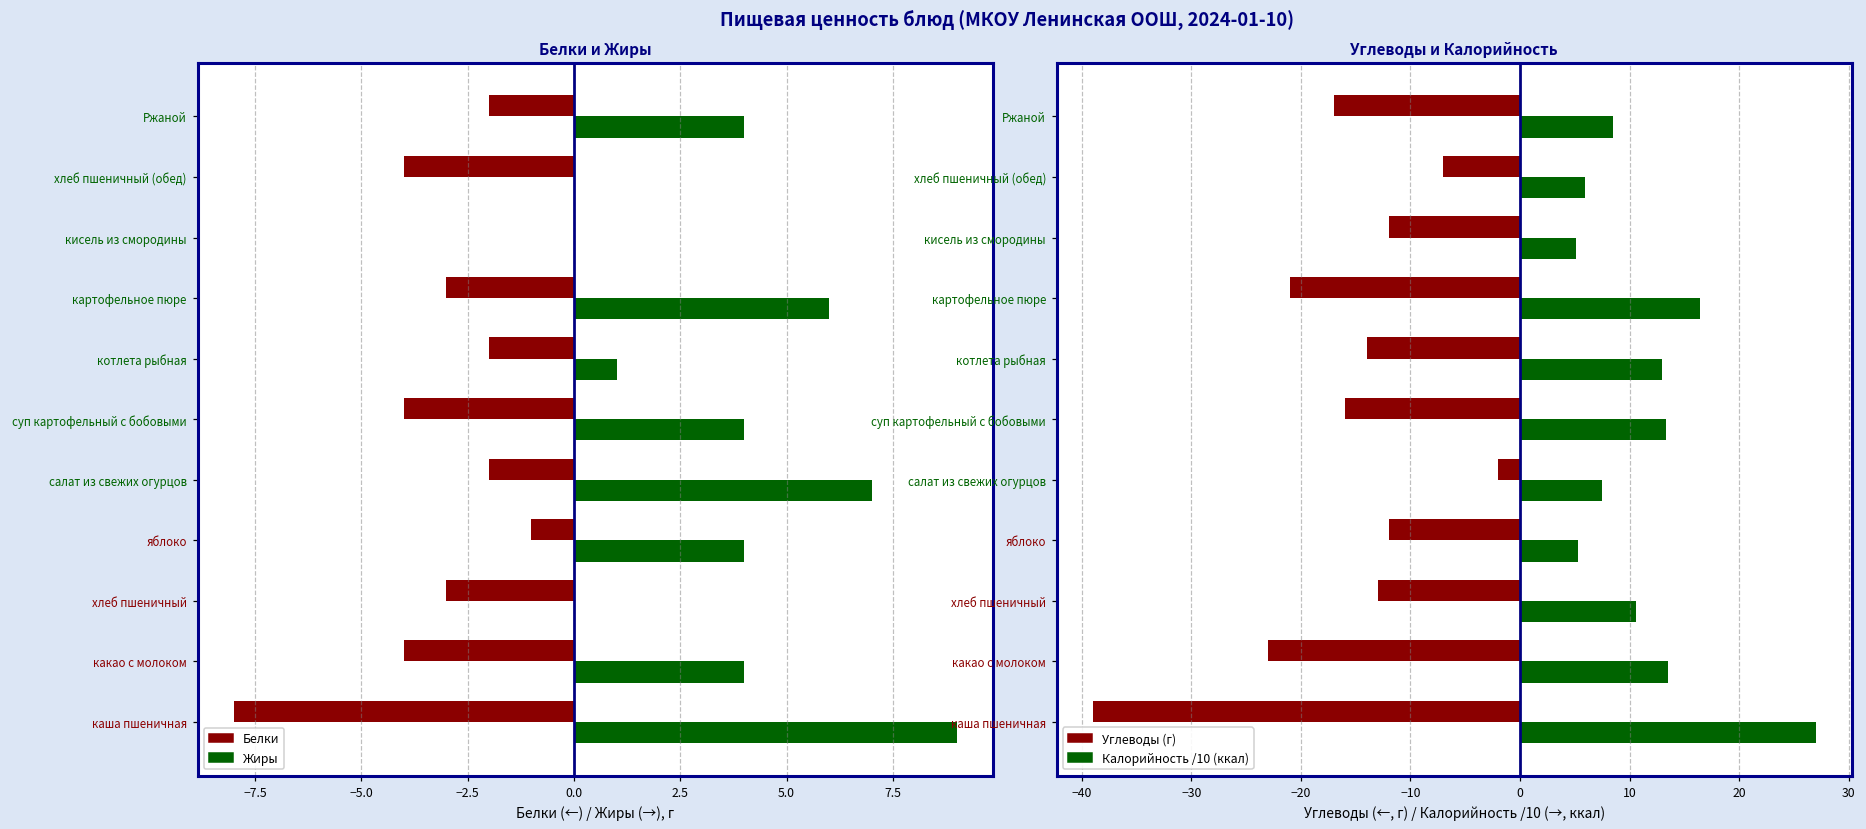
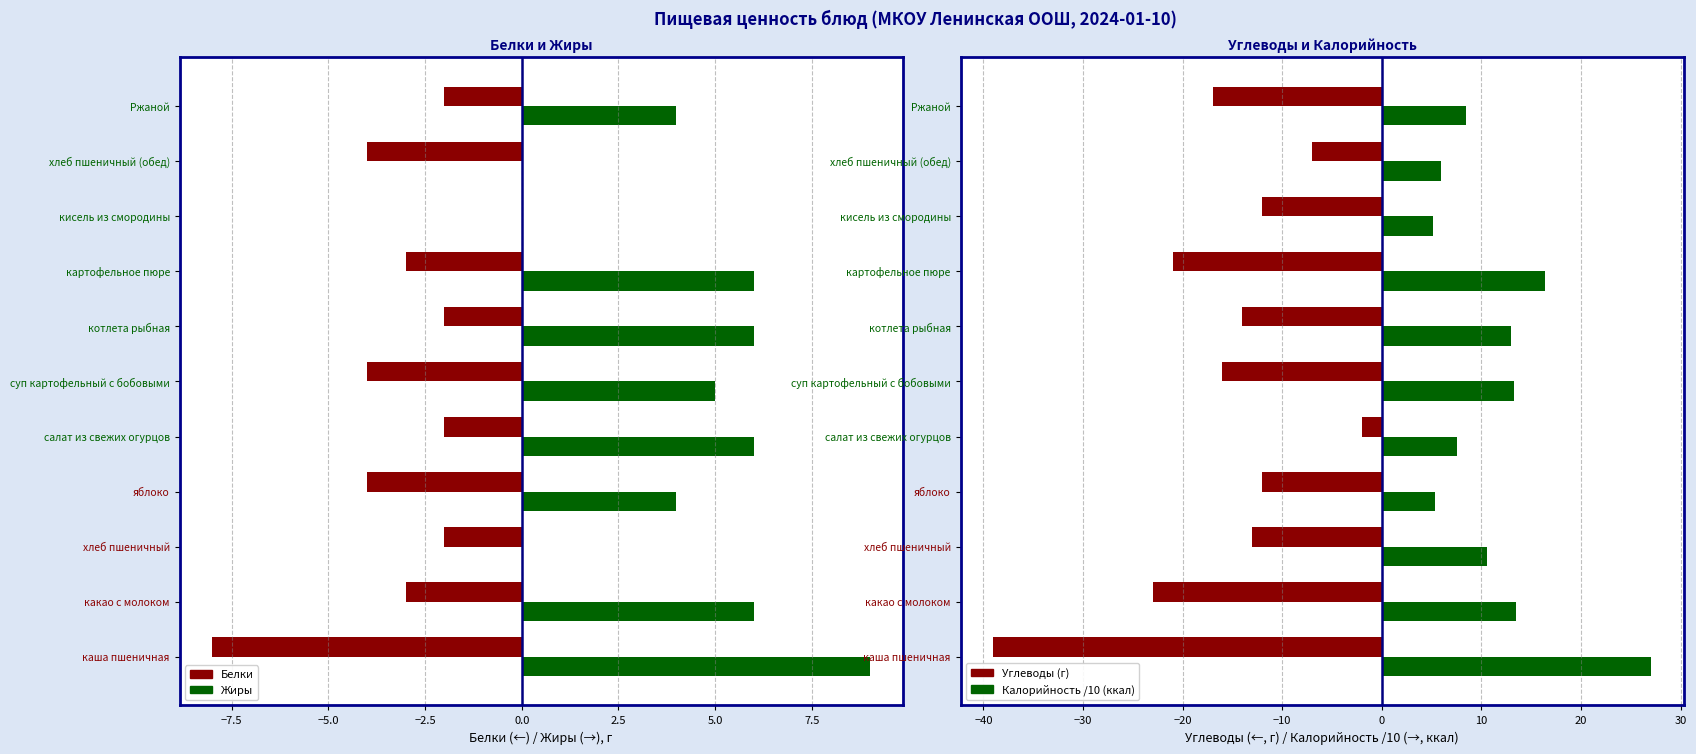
Белки и Жиры, Жиры, котлета рыбная: 1 -> 6
Белки и Жиры, Жиры, суп картофельный с бобовыми: 4 -> 5
Белки и Жиры, Жиры, салат из свежих огурцов: 7 -> 6
Белки и Жиры, Белки, яблоко: -1.0 -> -4.0
Белки и Жиры, Белки, хлеб пшеничный: -3.0 -> -2.0
Белки и Жиры, Белки, какао с молоком: -4.0 -> -3.0
Белки и Жиры, Жиры, какао с молоком: 4 -> 6
